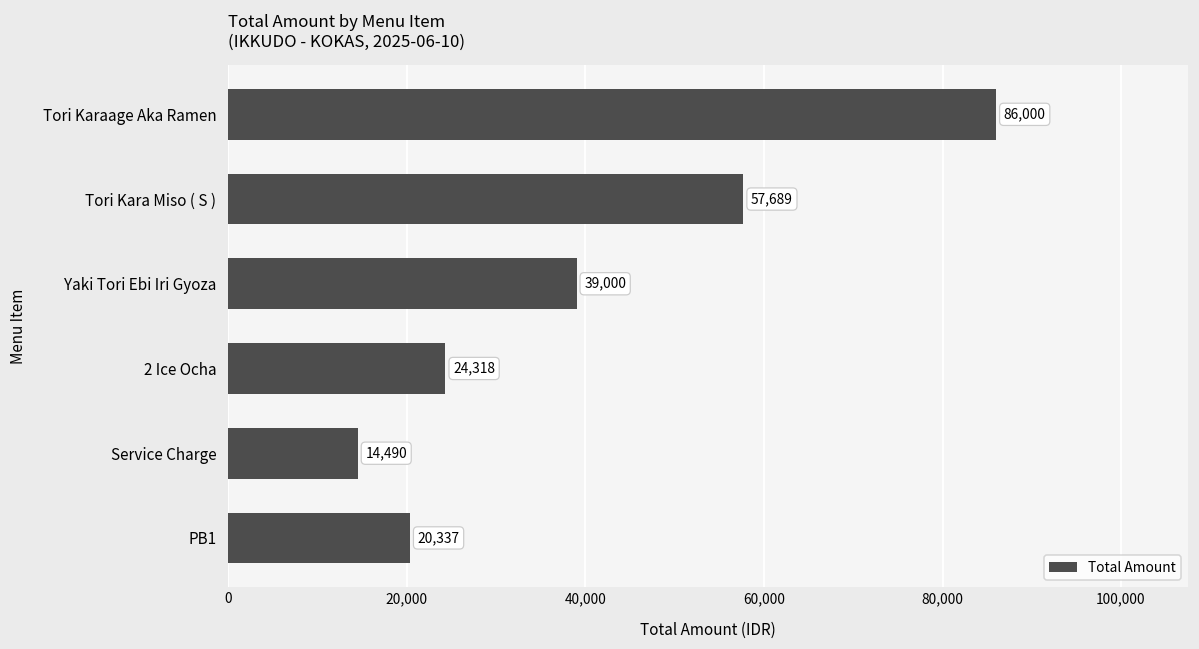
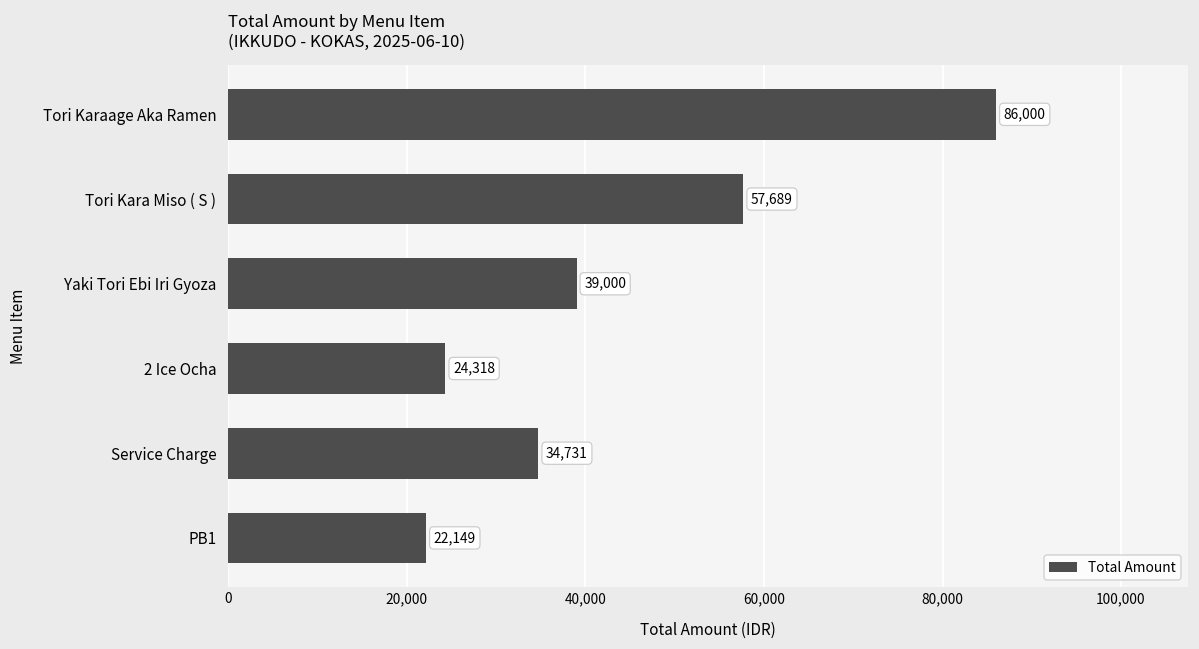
Service Charge: 14,490 -> 34,731
PB1: 20,337 -> 22,149
